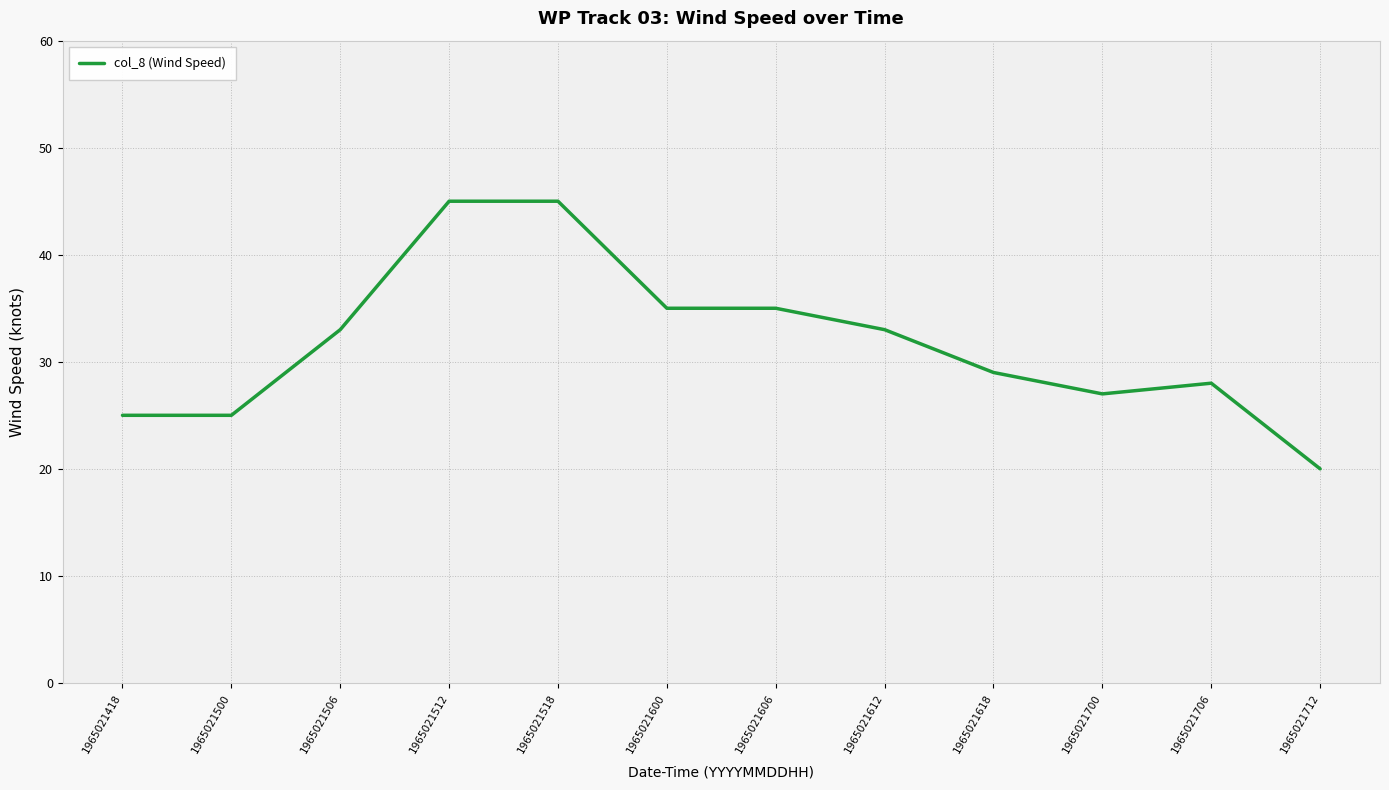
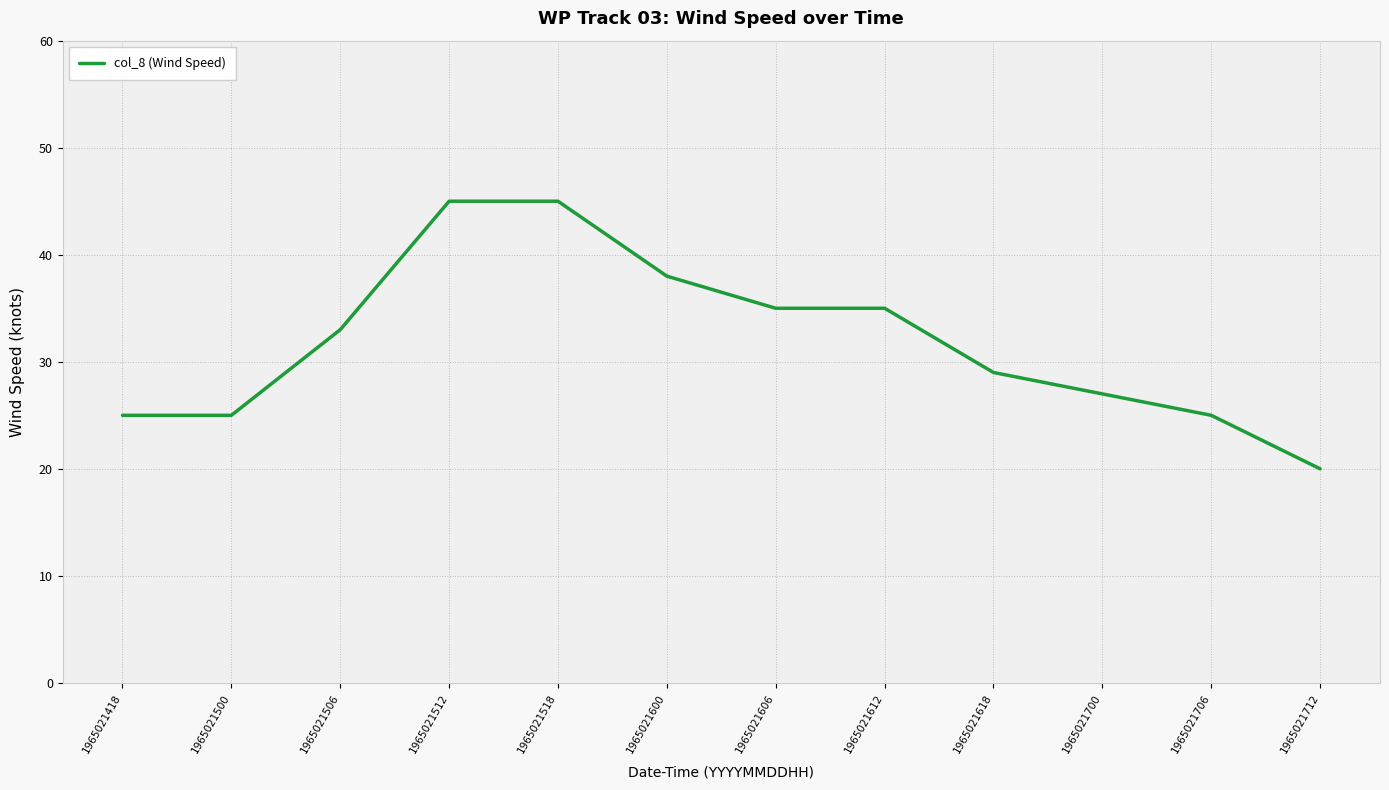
1965021600: 35 -> 38
1965021612: 33 -> 35
1965021706: 28 -> 25
